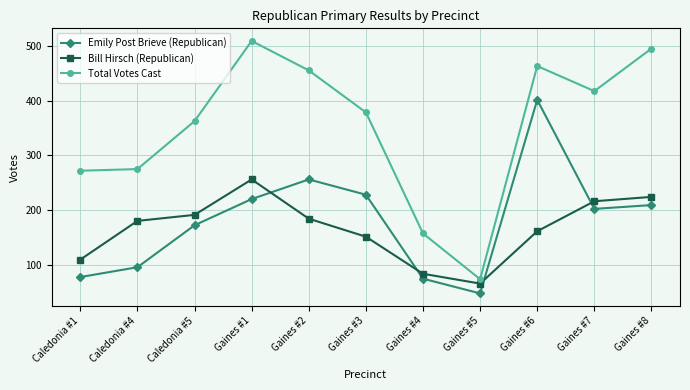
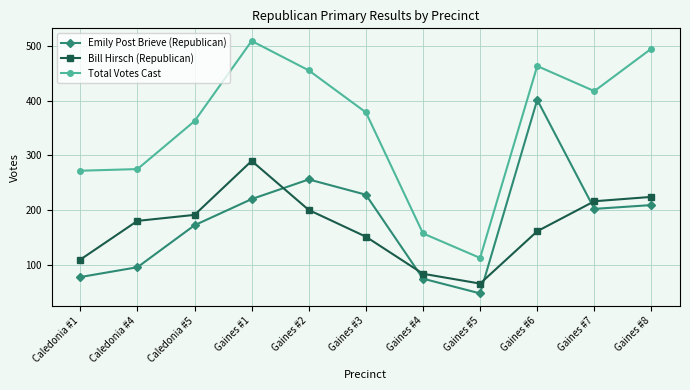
Bill Hirsch (Republican), Gaines #1: 260 -> 290
Bill Hirsch (Republican), Gaines #2: 180 -> 200
Total Votes Cast, Gaines #5: 70 -> 110
